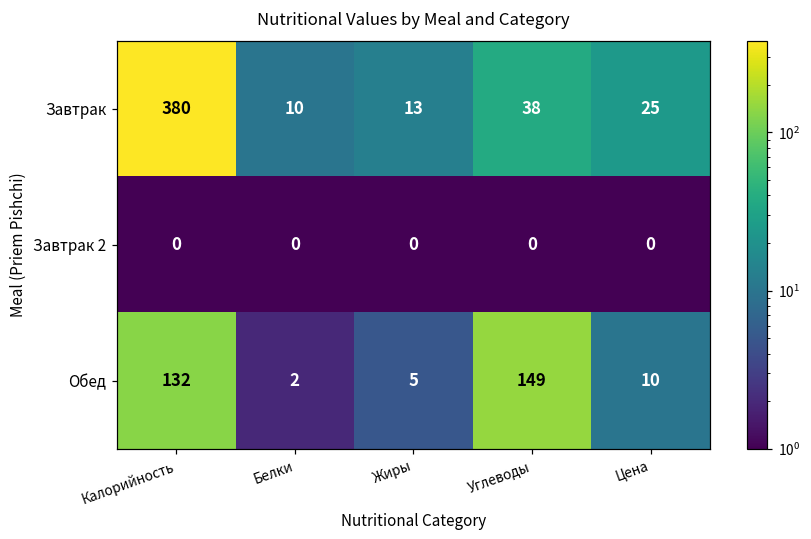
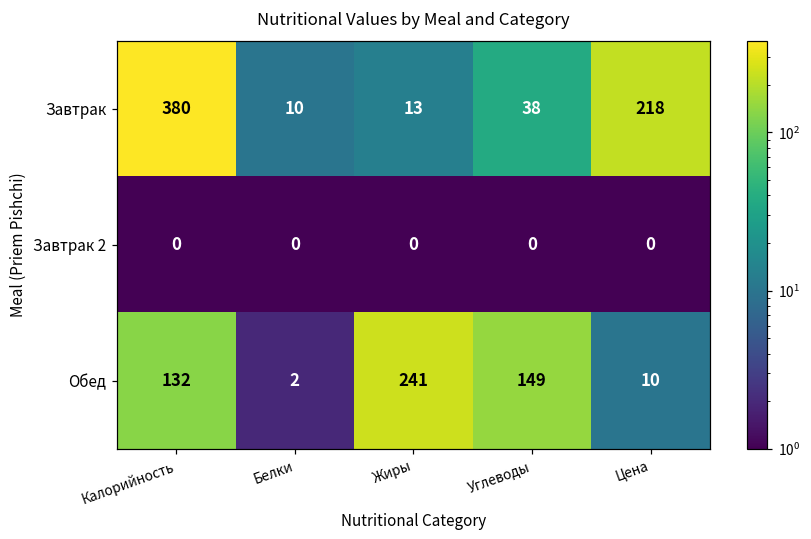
Завтрак, Цена: 25 -> 218
Обед, Жиры: 5 -> 241
